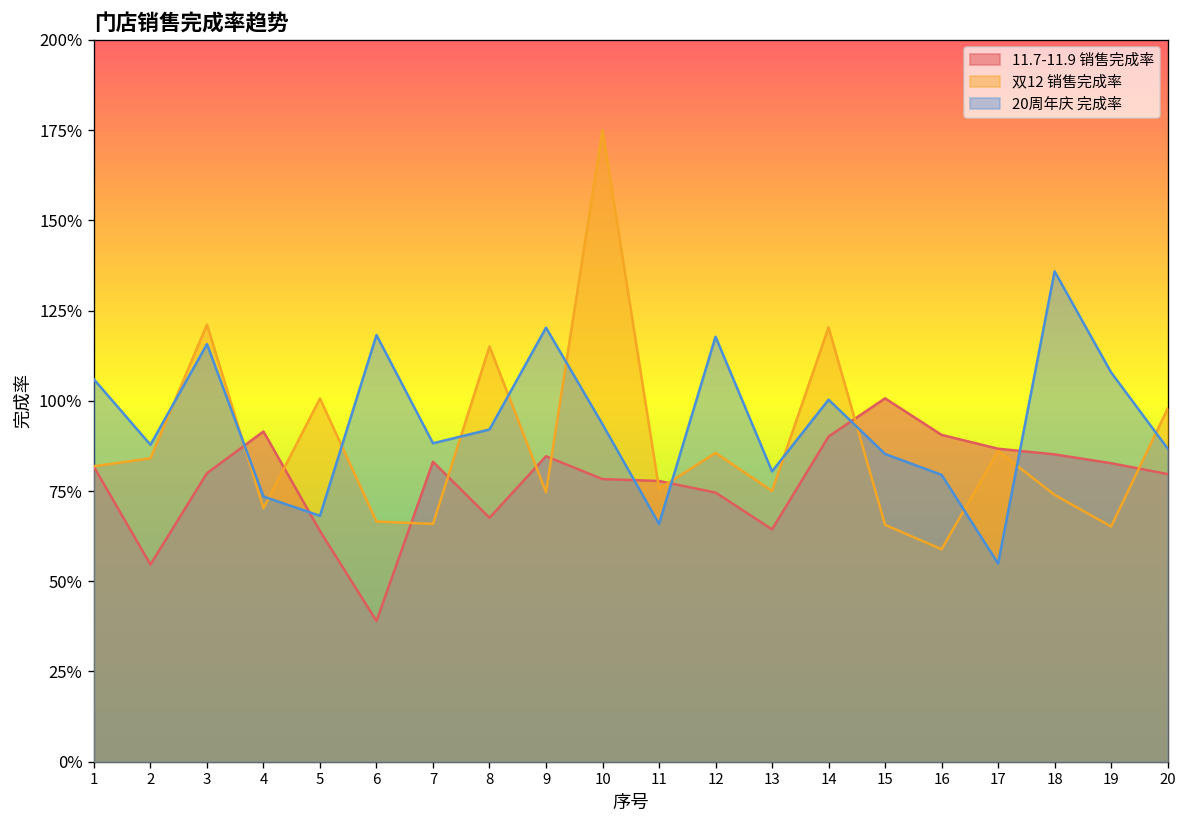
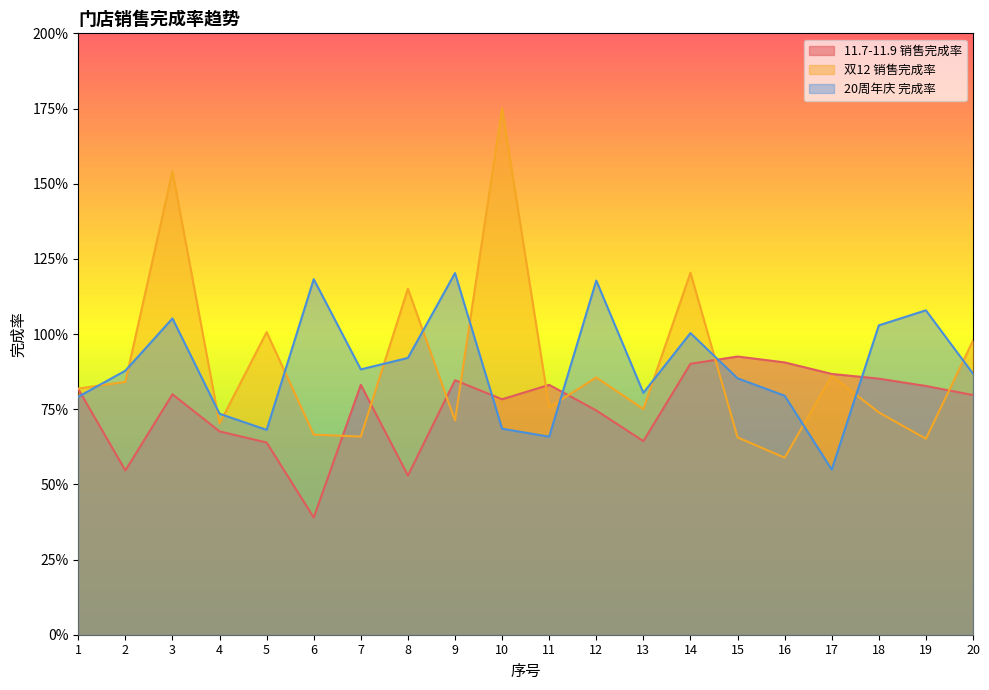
20周年庆 完成率, 1: 106% -> 79%
双12 销售完成率, 3: 121% -> 154%
20周年庆 完成率, 3: 116% -> 105%
11.7-11.9 销售完成率, 4: 92% -> 68%
11.7-11.9 销售完成率, 8: 68% -> 53%
双12 销售完成率, 9: 75% -> 71%
20周年庆 完成率, 10: 93% -> 69%
11.7-11.9 销售完成率, 11: 78% -> 83%
11.7-11.9 销售完成率, 15: 101% -> 93%
20周年庆 完成率, 18: 136% -> 103%
